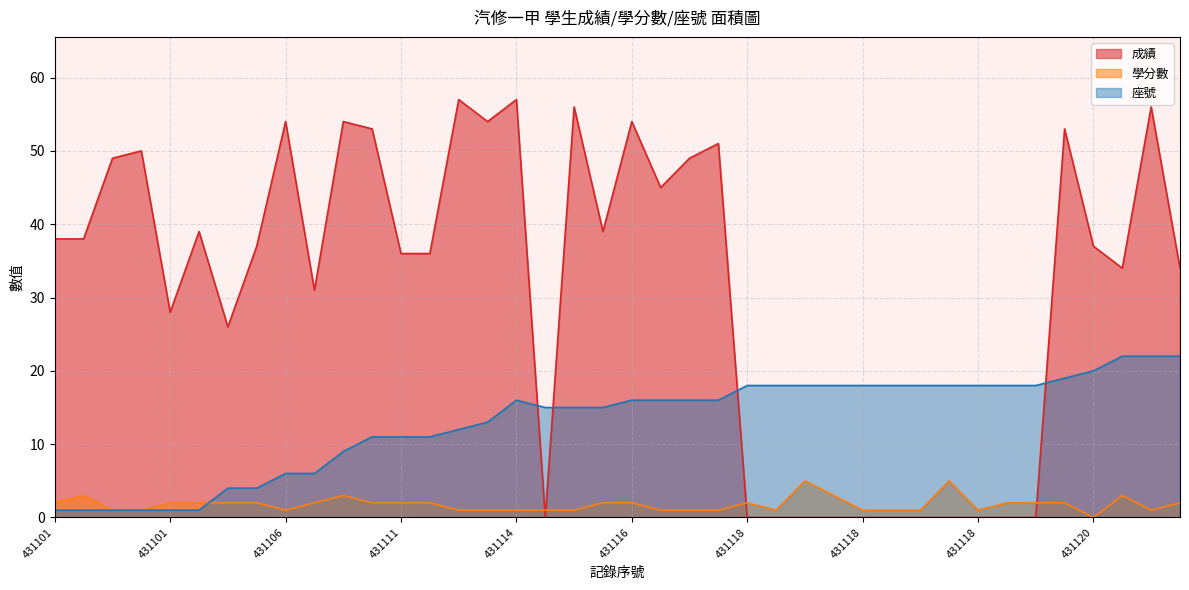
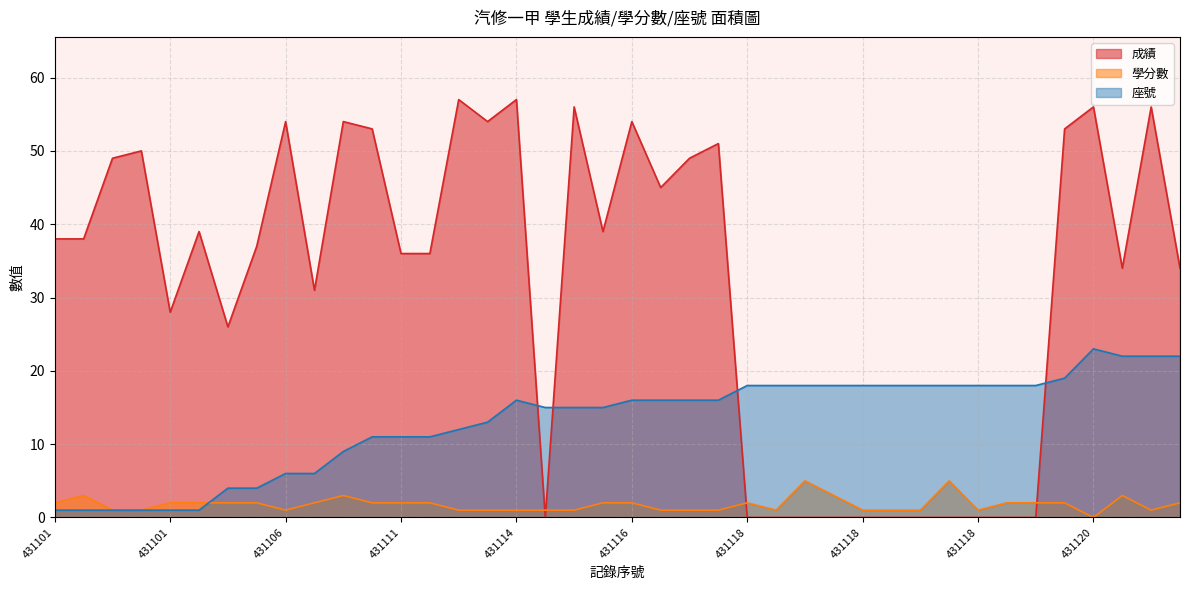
成績, 431120: 37 -> 56
座號, 431120: 20 -> 23
